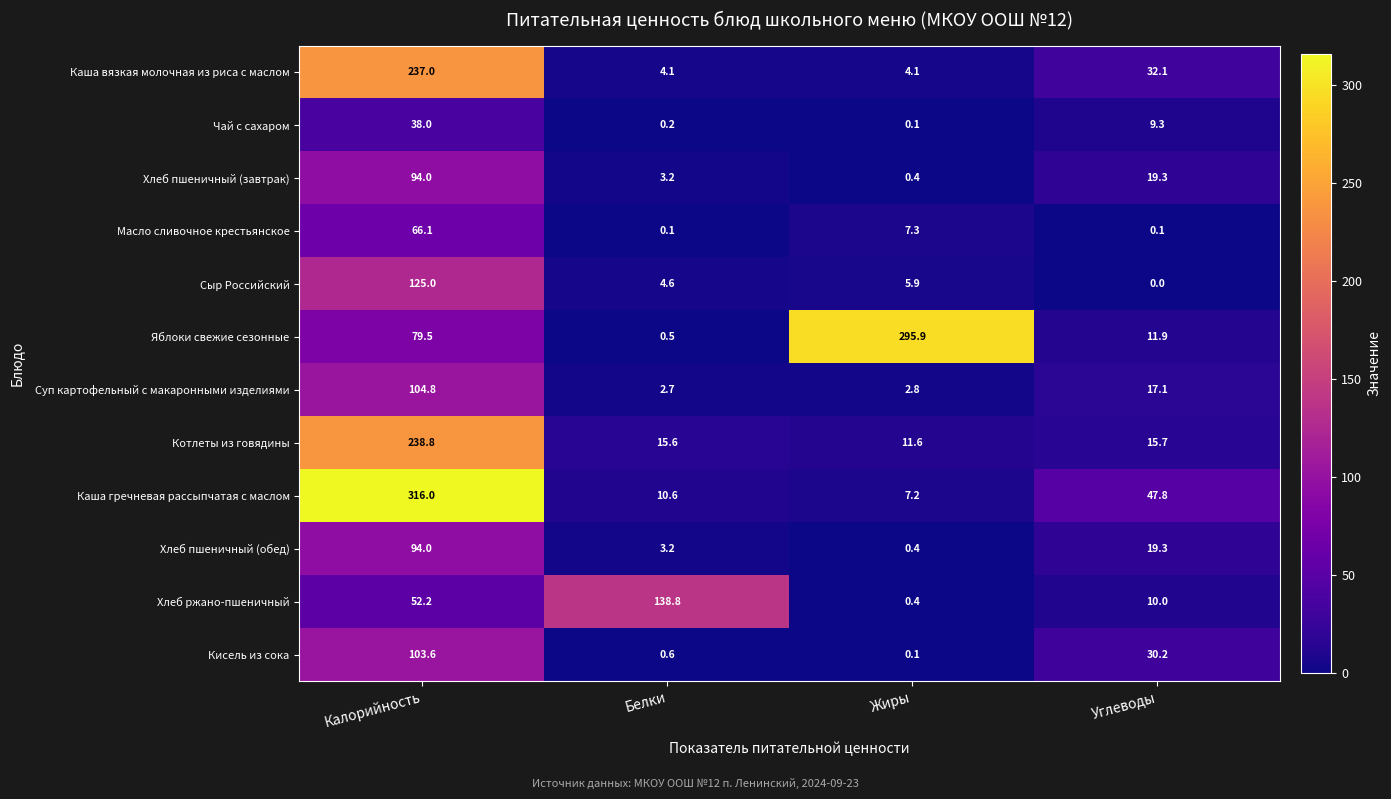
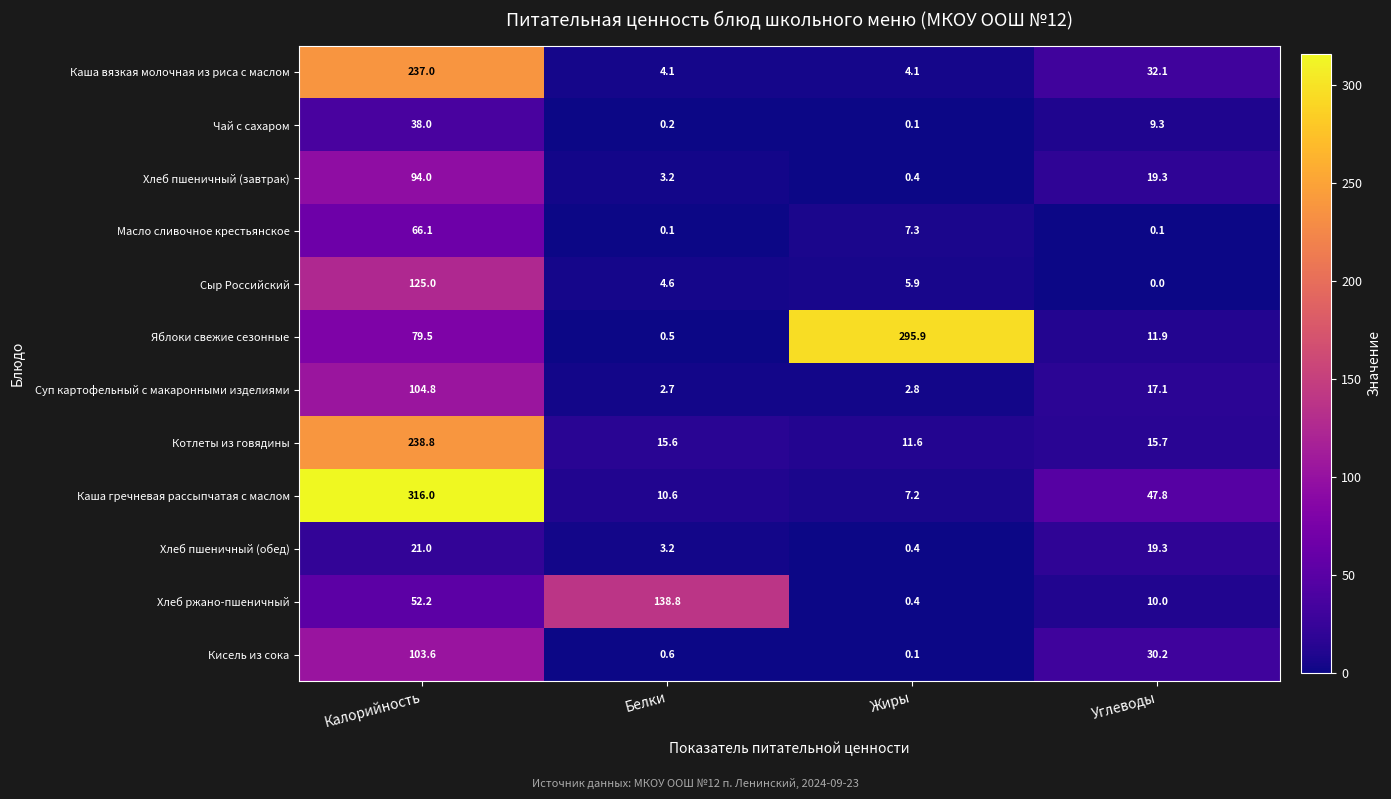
Хлеб пшеничный (обед), Калорийность: 94.0 -> 21.0
